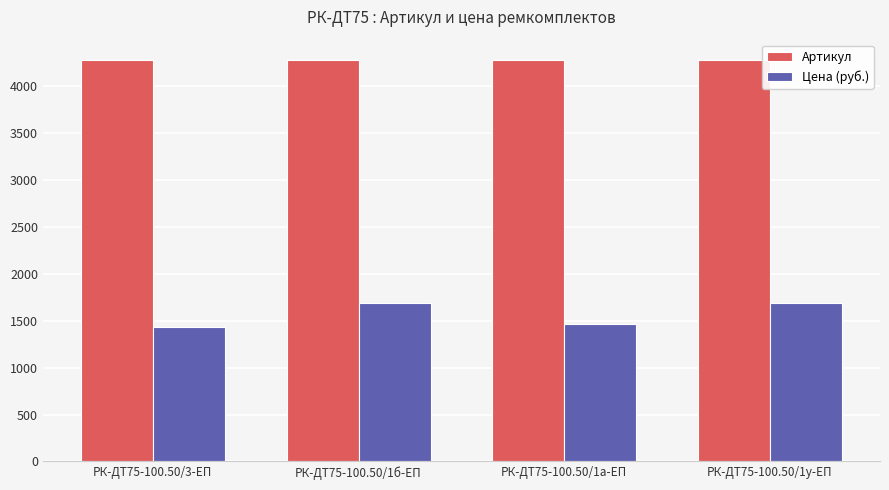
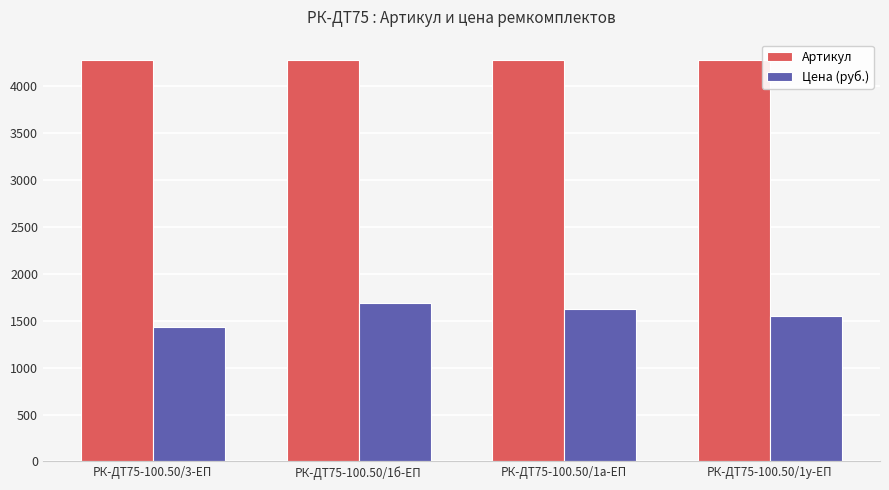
Цена (руб.), РК-ДТ75-100.50/1а-ЕП: 1500 -> 1600
Цена (руб.), РК-ДТ75-100.50/1у-ЕП: 1700 -> 1500
